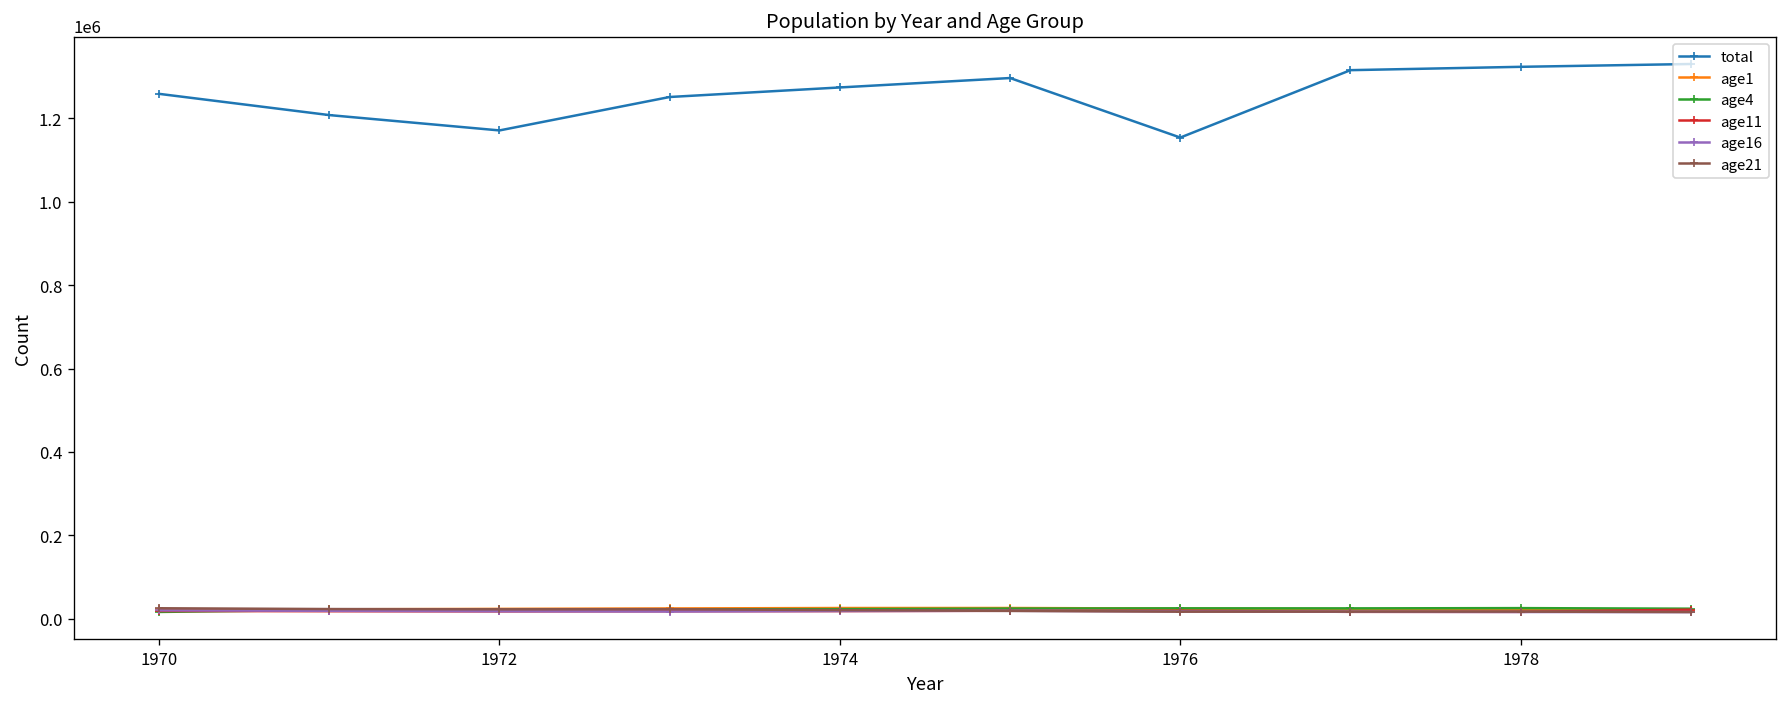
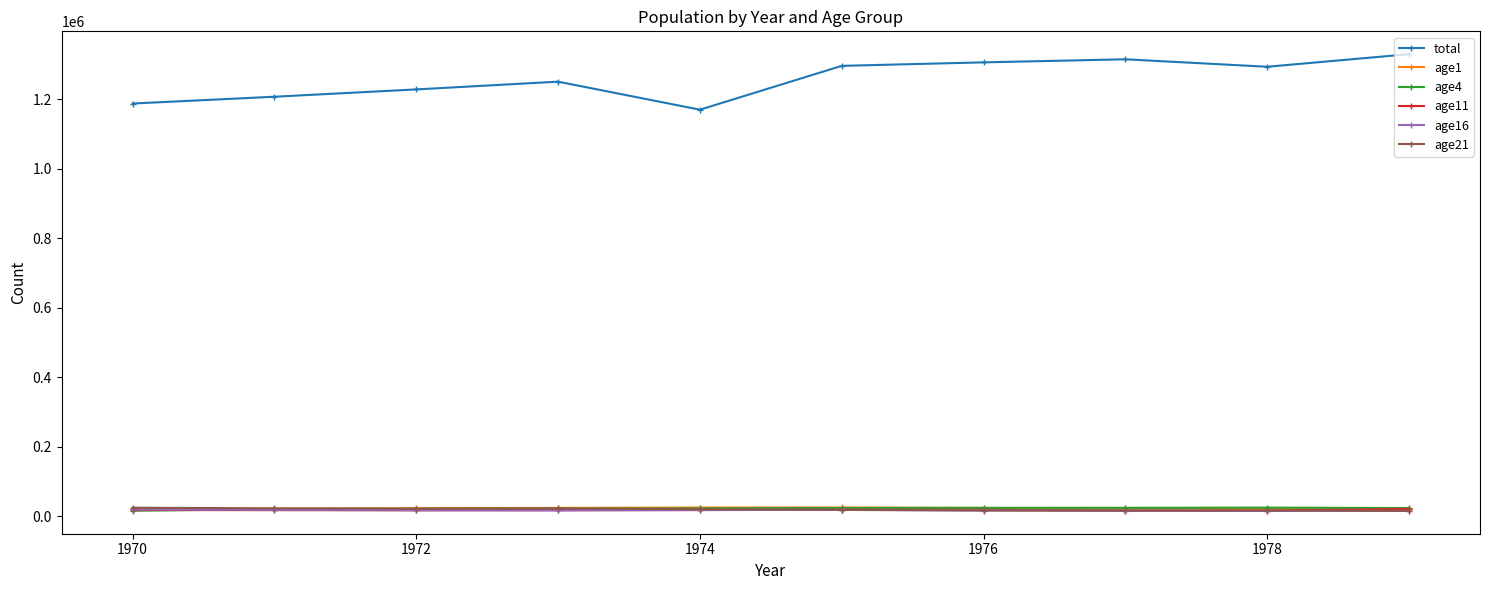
total, 1970: 1260000 -> 1190000
total, 1972: 1170000 -> 1230000
total, 1974: 1270000 -> 1170000
total, 1976: 1150000 -> 1310000
total, 1978: 1320000 -> 1290000
